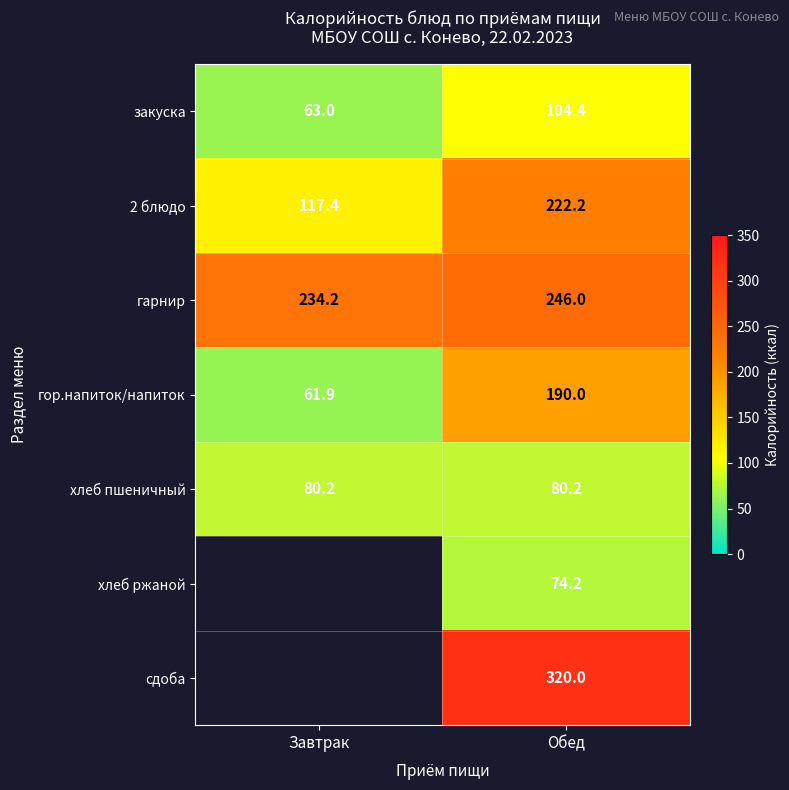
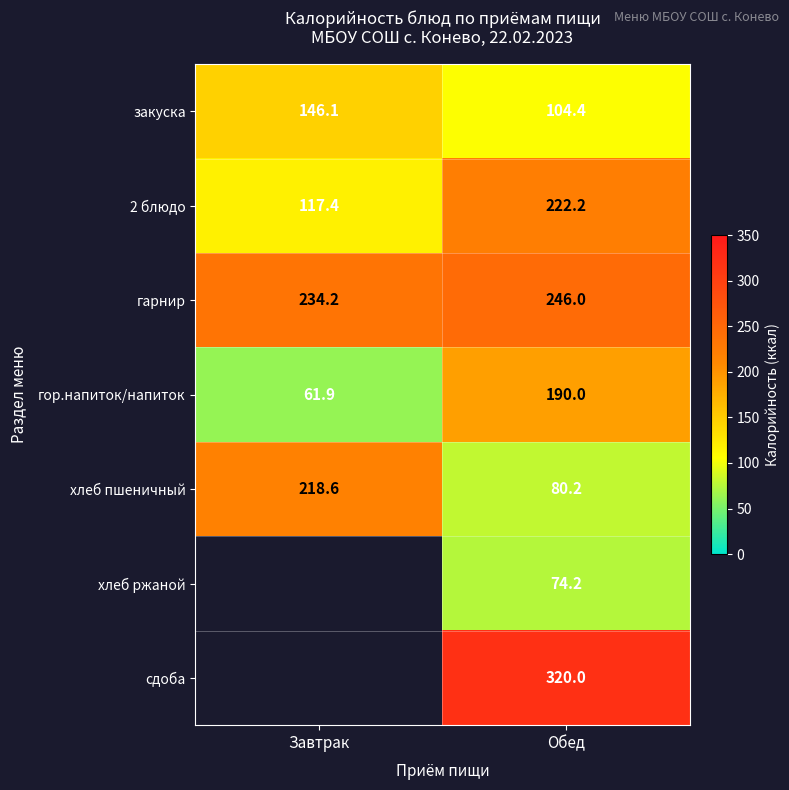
закуска, Завтрак: 63.0 -> 146.1
хлеб пшеничный, Завтрак: 80.2 -> 218.6
